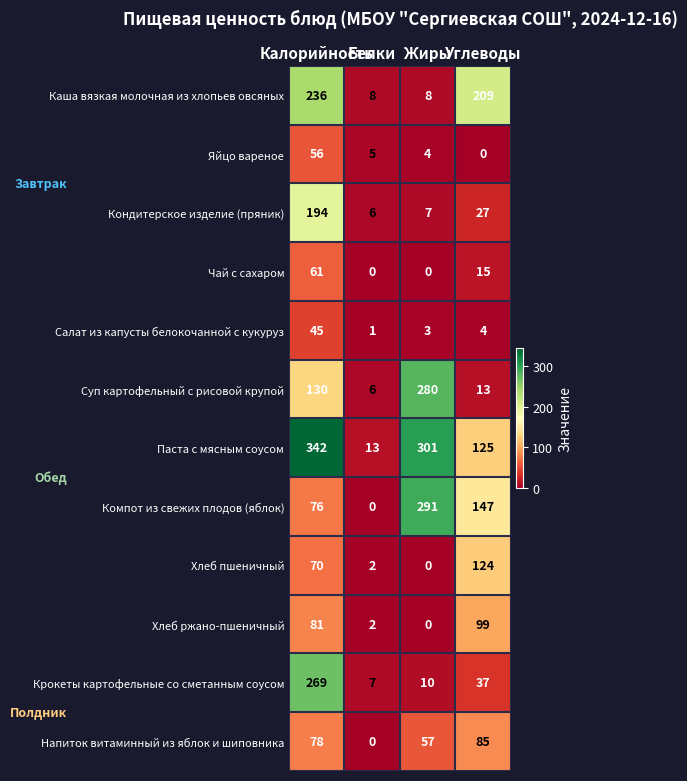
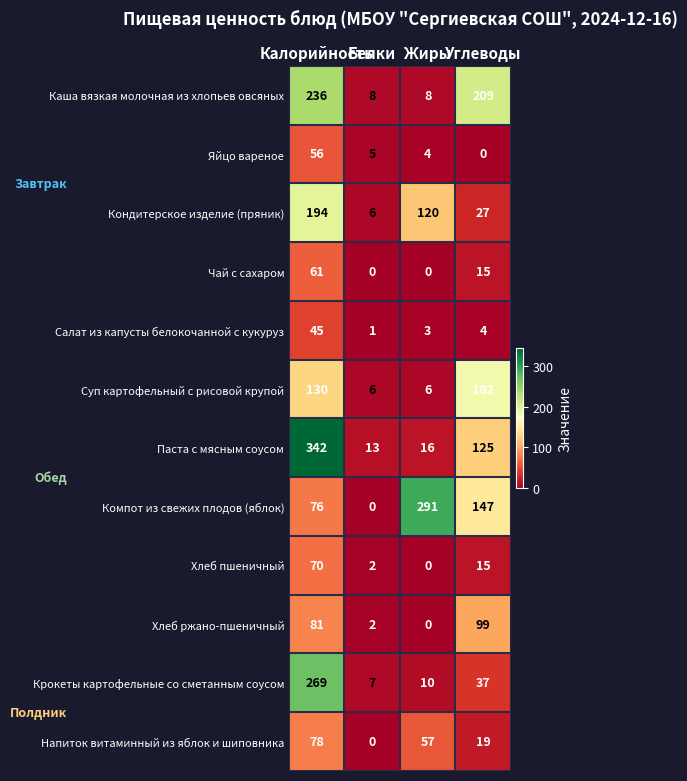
Кондитерское изделие (пряник), Жиры: 7 -> 120
Суп картофельный с рисовой крупой, Жиры: 280 -> 6
Суп картофельный с рисовой крупой, Углеводы: 13 -> 182
Паста с мясным соусом, Жиры: 301 -> 16
Хлеб пшеничный, Углеводы: 124 -> 15
Напиток витаминный из яблок и шиповника, Углеводы: 85 -> 19
